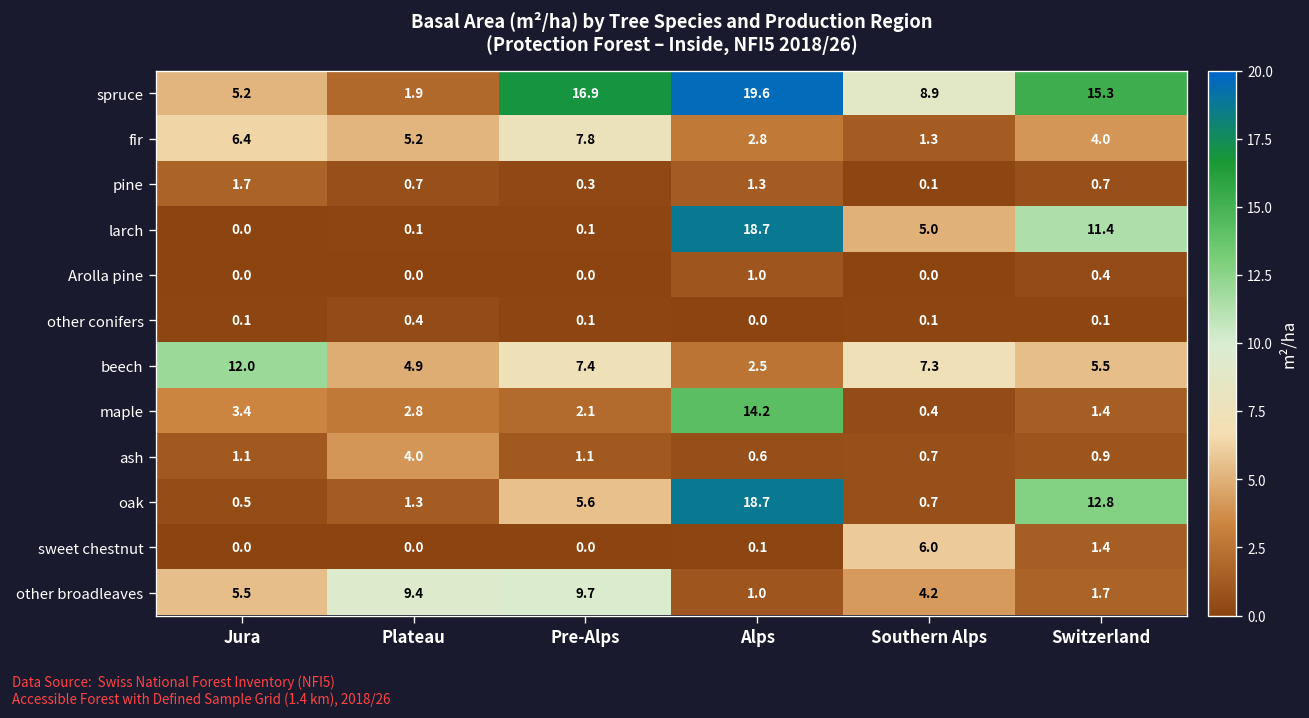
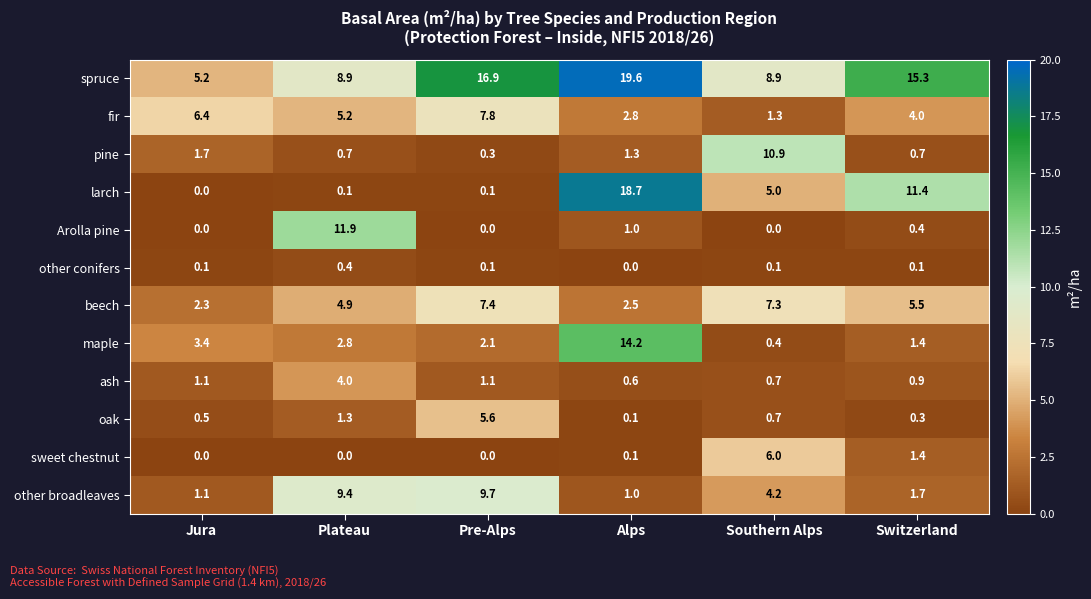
spruce, Plateau: 1.9 -> 8.9
pine, Southern Alps: 0.1 -> 10.9
Arolla pine, Plateau: 0.0 -> 11.9
beech, Jura: 12.0 -> 2.3
oak, Alps: 18.7 -> 0.1
oak, Switzerland: 12.8 -> 0.3
other broadleaves, Jura: 5.5 -> 1.1
